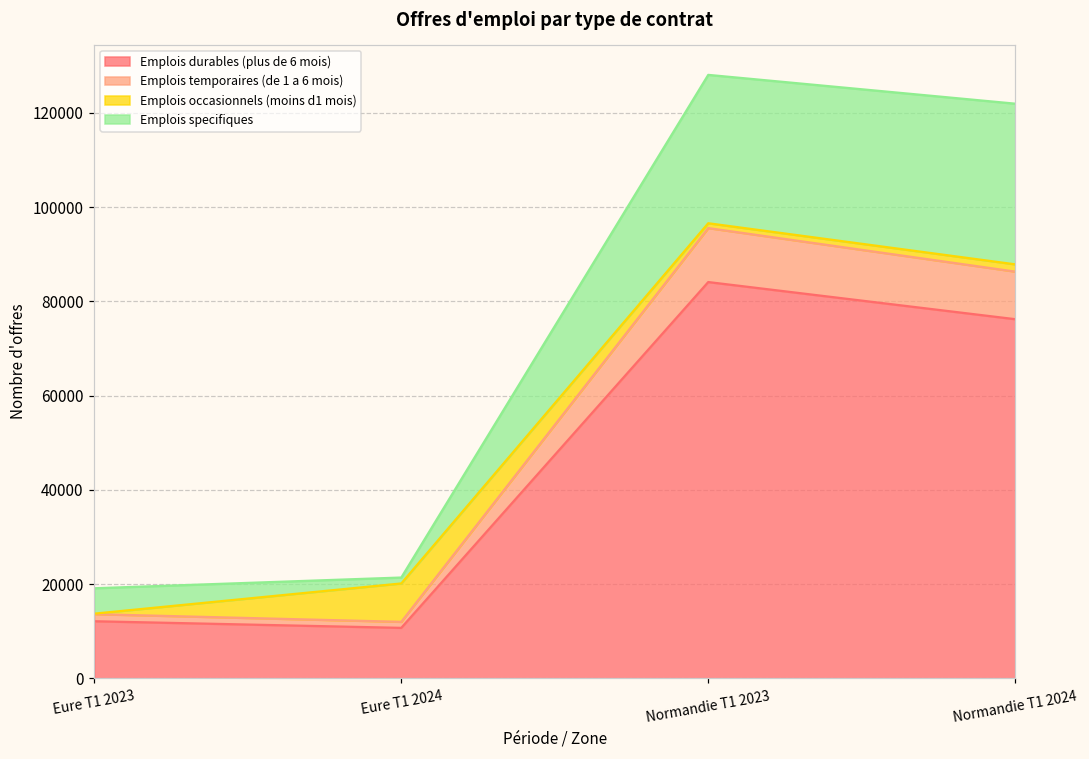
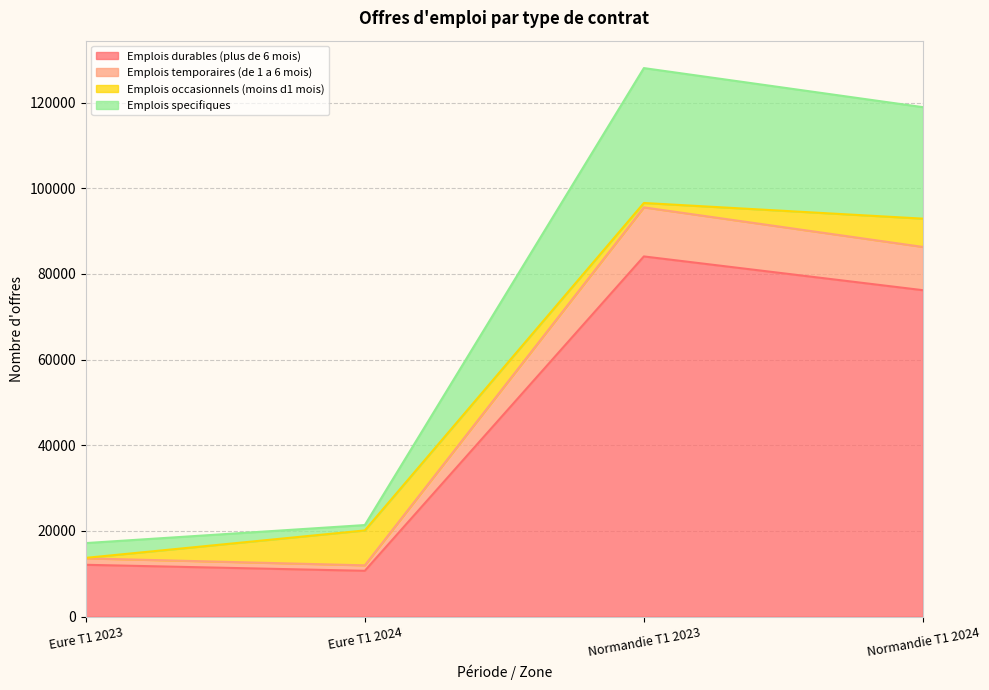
Emplois specifiques, Eure T1 2023: 5000 -> 3000
Emplois occasionnels (moins d1 mois), Normandie T1 2024: 2000 -> 7000
Emplois specifiques, Normandie T1 2024: 34000 -> 26000
